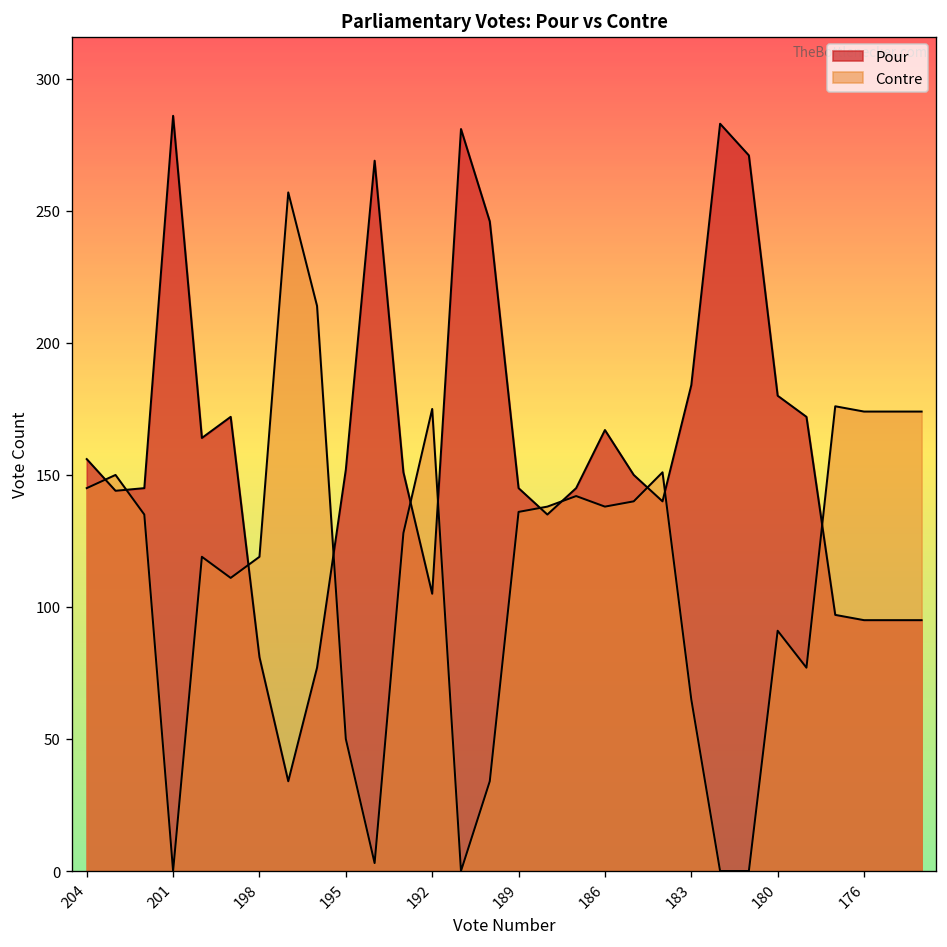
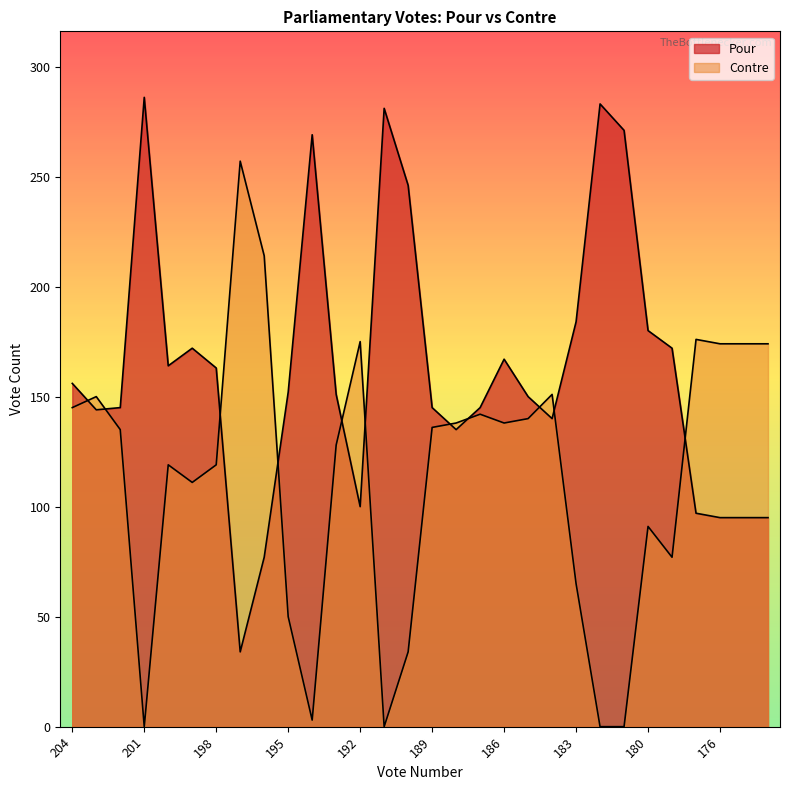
Pour, 198: 81 -> 163
Pour, 192: 105 -> 100
